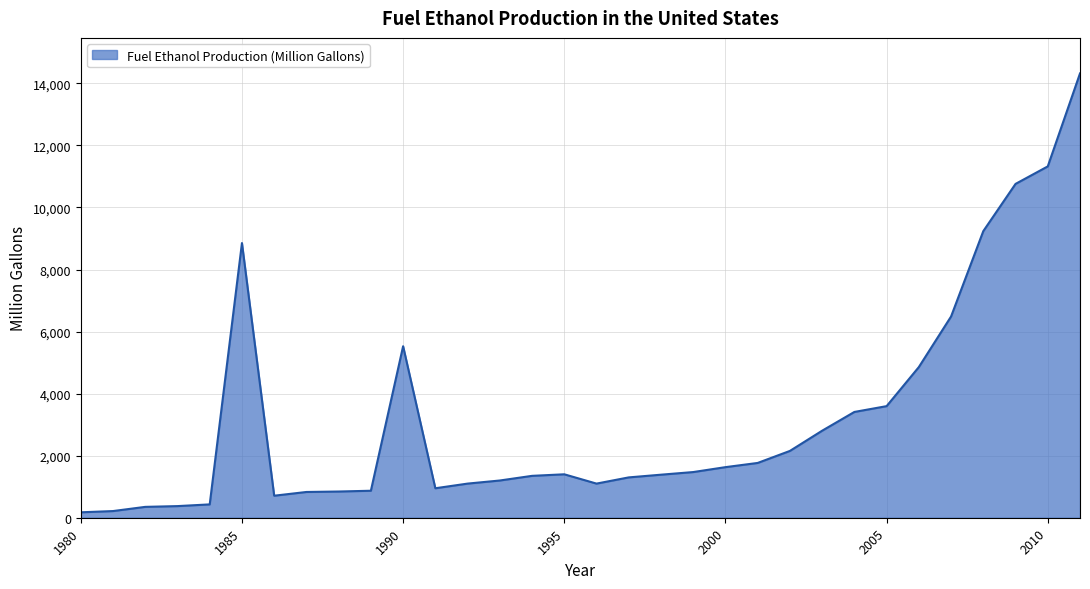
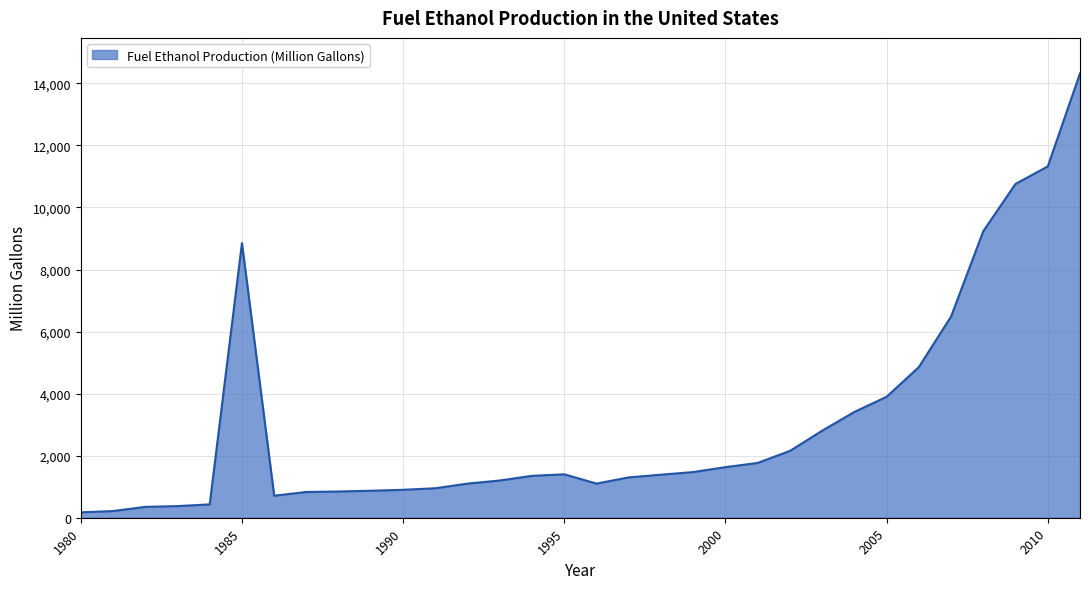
1990: 5,500 -> 900
2005: 3,600 -> 3,900
